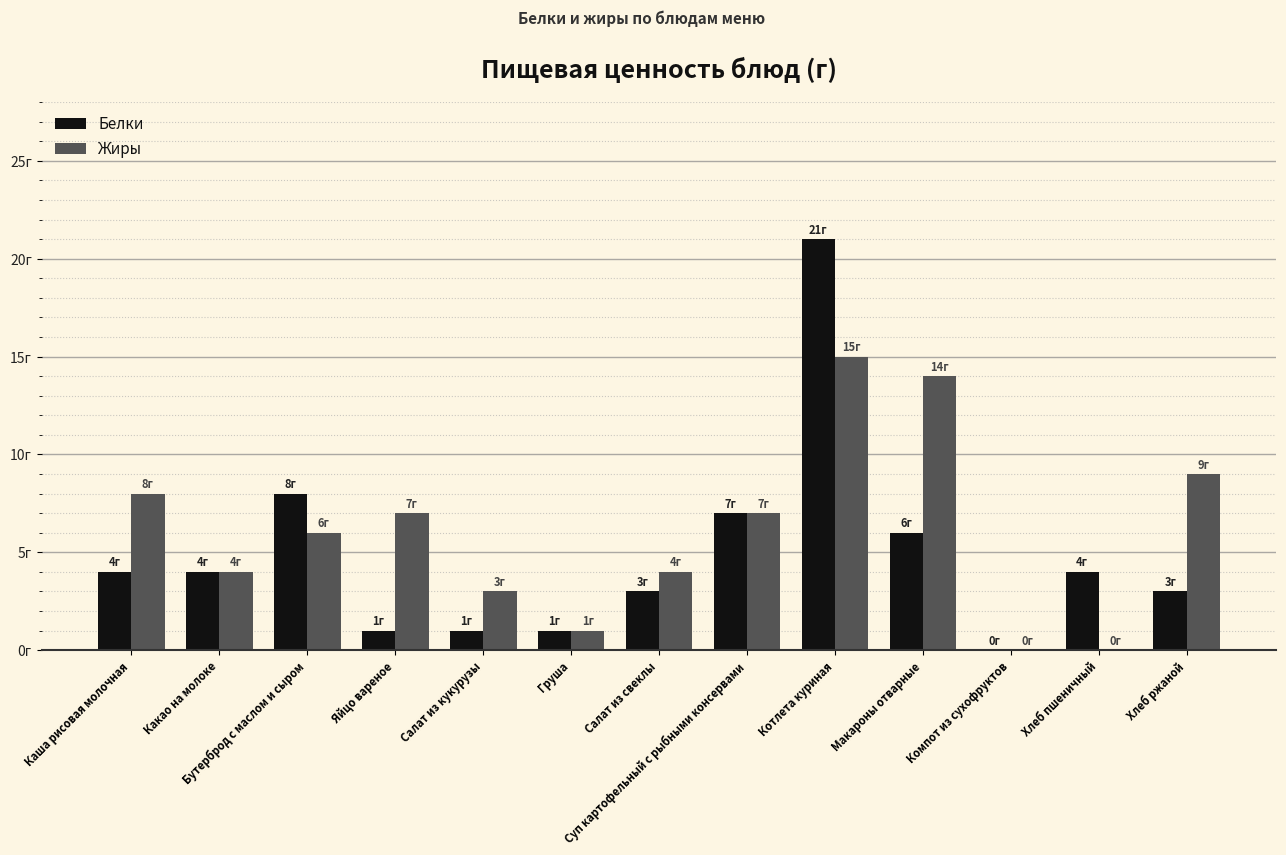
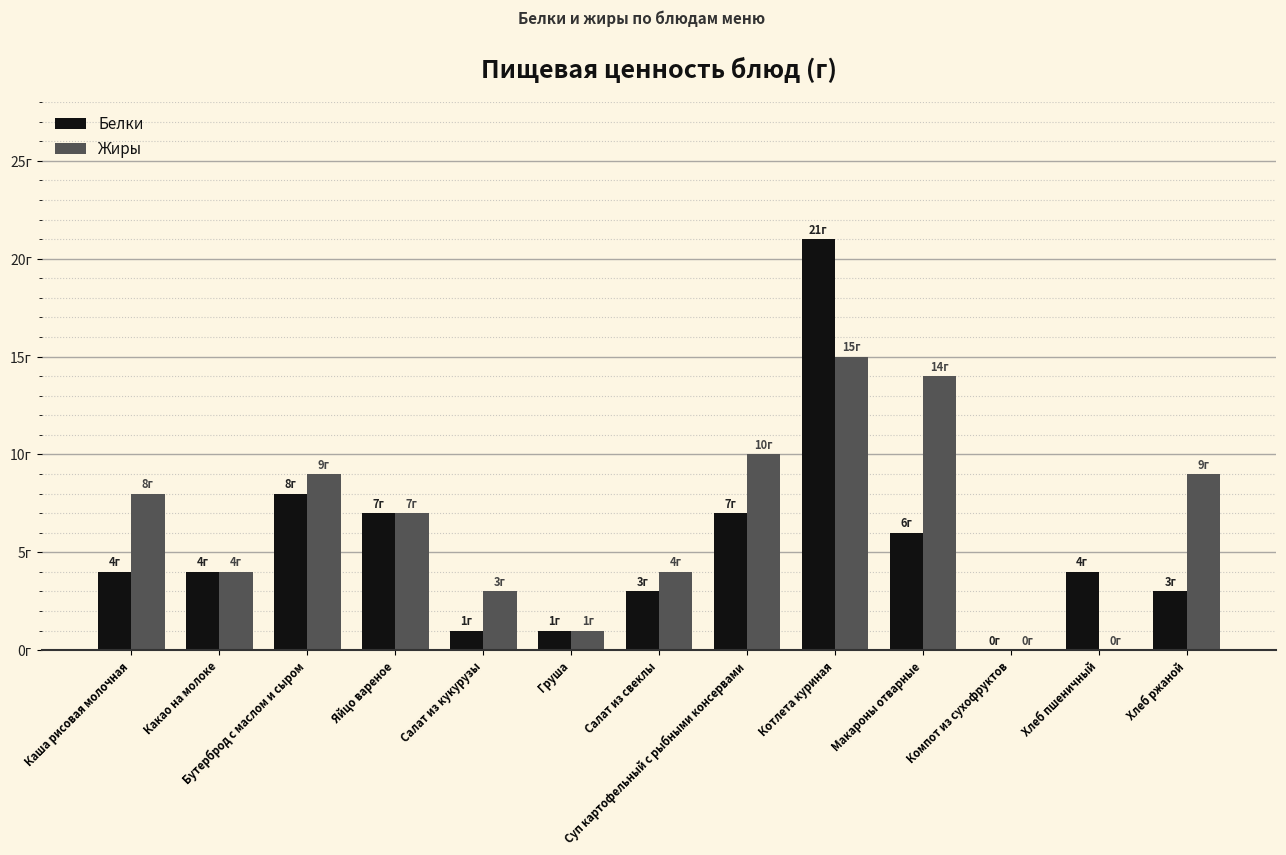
Жиры, Бутерброд с маслом и сыром: 6г -> 9г
Белки, Яйцо вареное: 1г -> 7г
Жиры, Суп картофельный с рыбными консервами: 7г -> 10г
